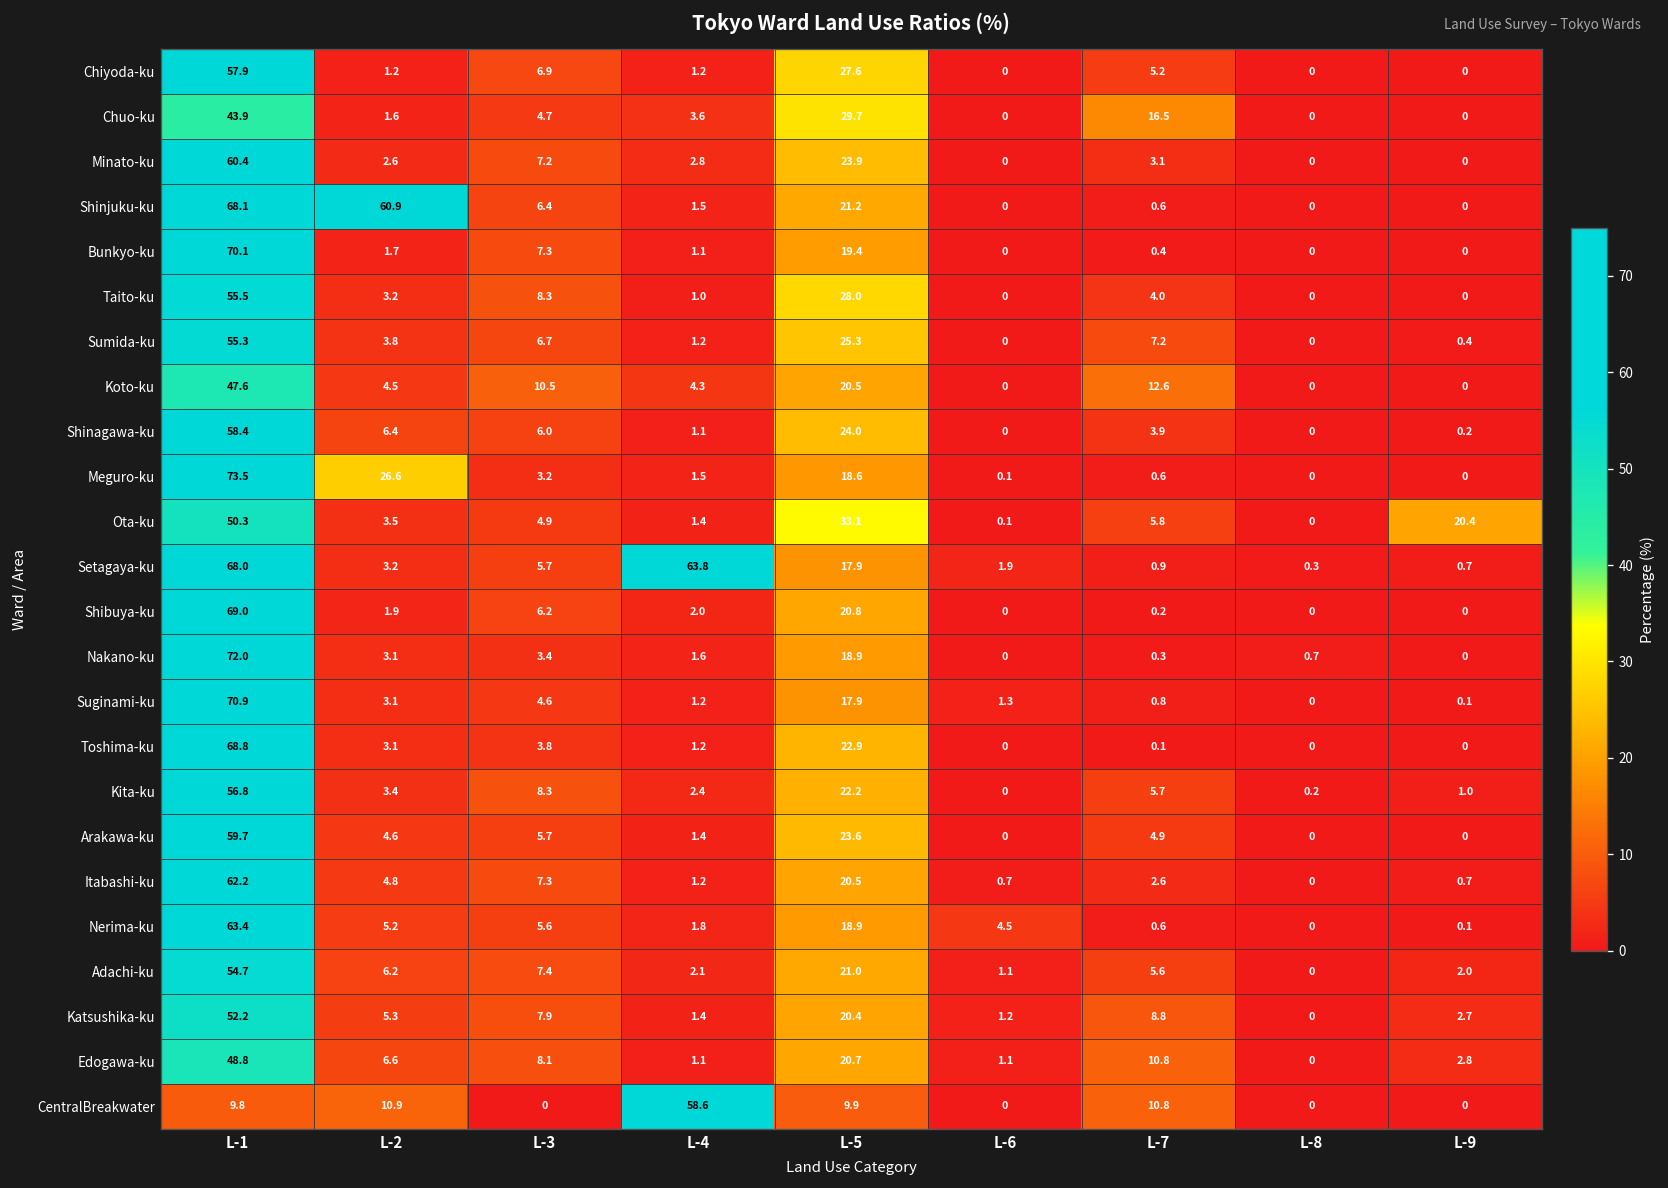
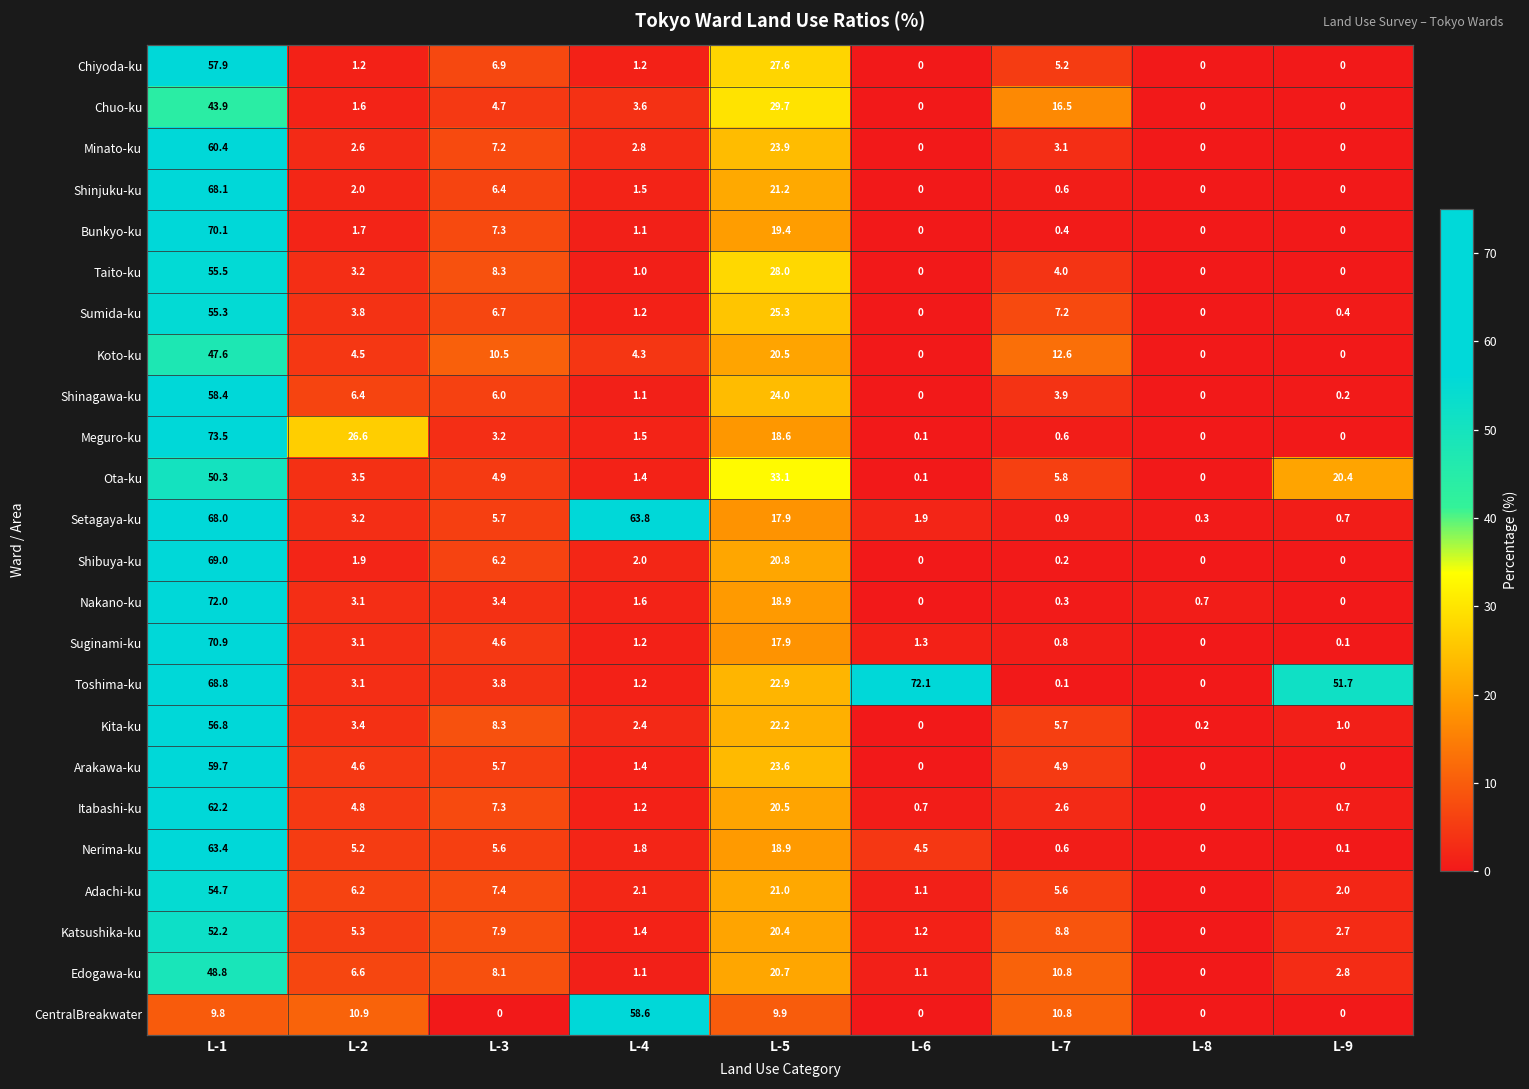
Shinjuku-ku, L-2: 60.9 -> 2.0
Toshima-ku, L-6: 0 -> 72.1
Toshima-ku, L-9: 0 -> 51.7
